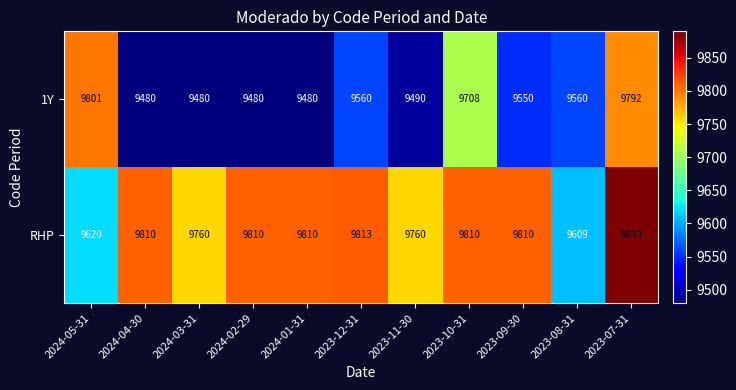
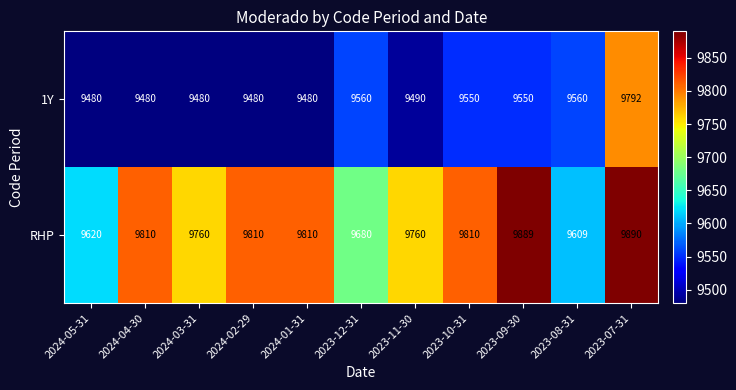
1Y, 2024-05-31: 9801 -> 9480
1Y, 2023-10-31: 9708 -> 9550
RHP, 2023-12-31: 9813 -> 9680
RHP, 2023-09-30: 9810 -> 9889
